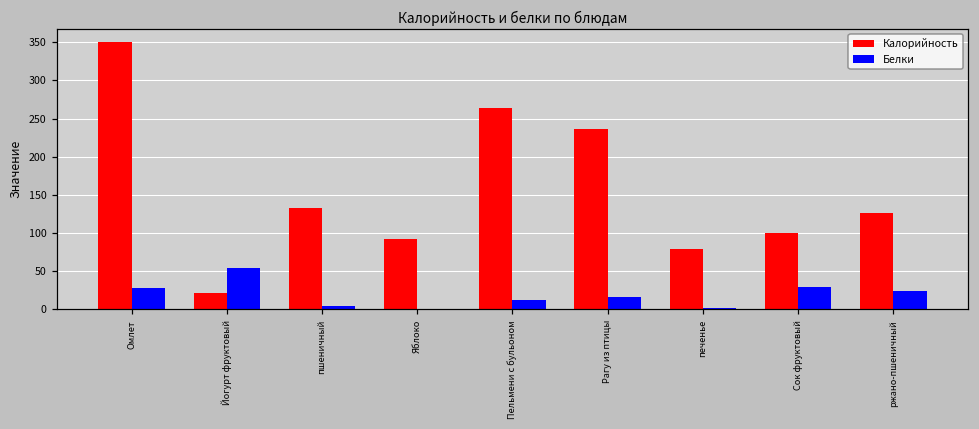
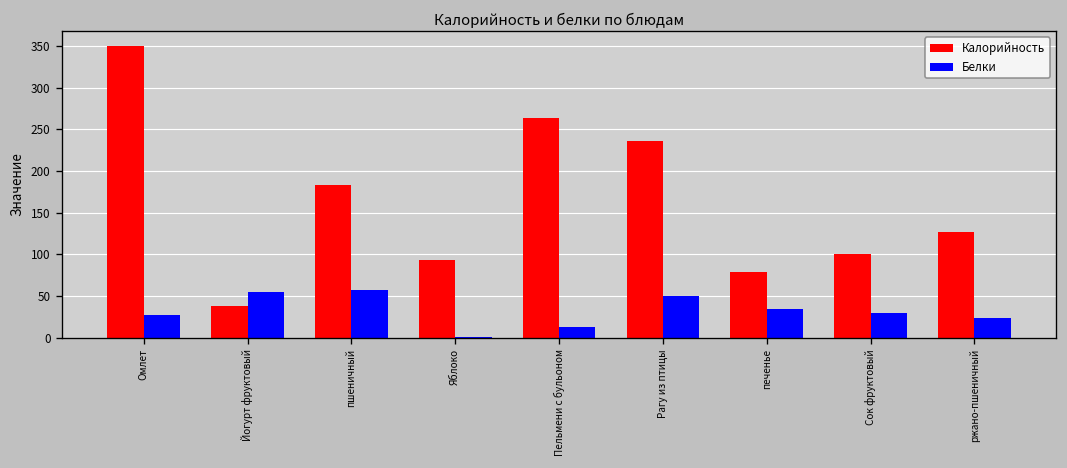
Калорийность, Йогурт фруктовый: 20 -> 40
Калорийность, пшеничный: 130 -> 180
Белки, пшеничный: 0 -> 60
Белки, Рагу из птицы: 20 -> 50
Белки, печенье: 0 -> 30
